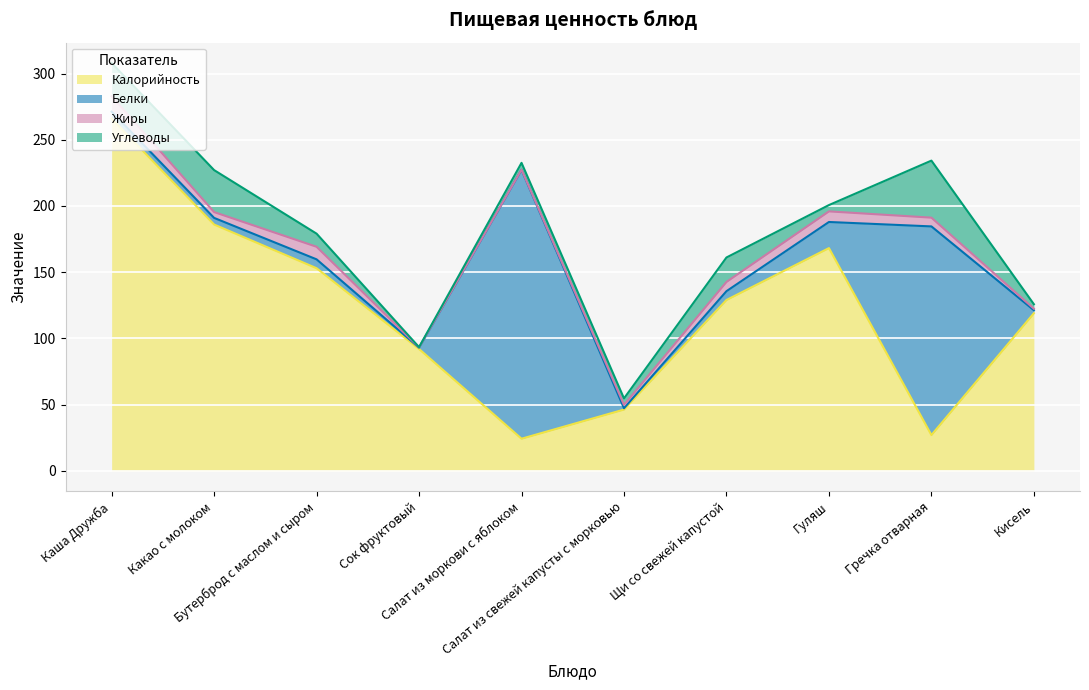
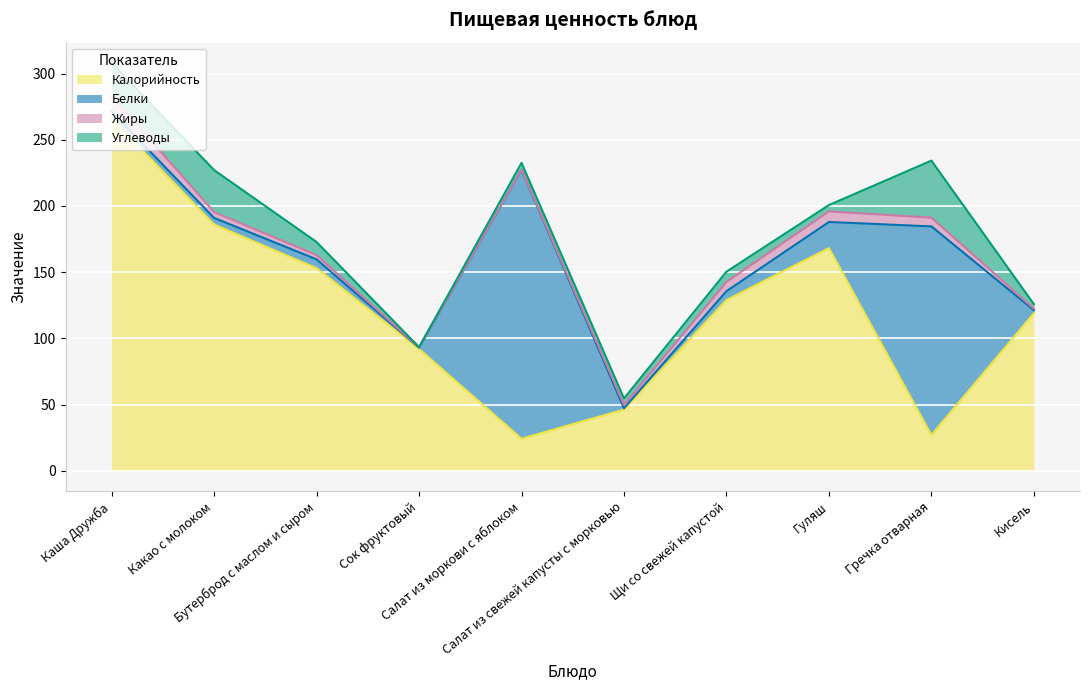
Жиры, Бутерброд с маслом и сыром: 10 -> 3
Углеводы, Щи со свежей капустой: 18 -> 8
